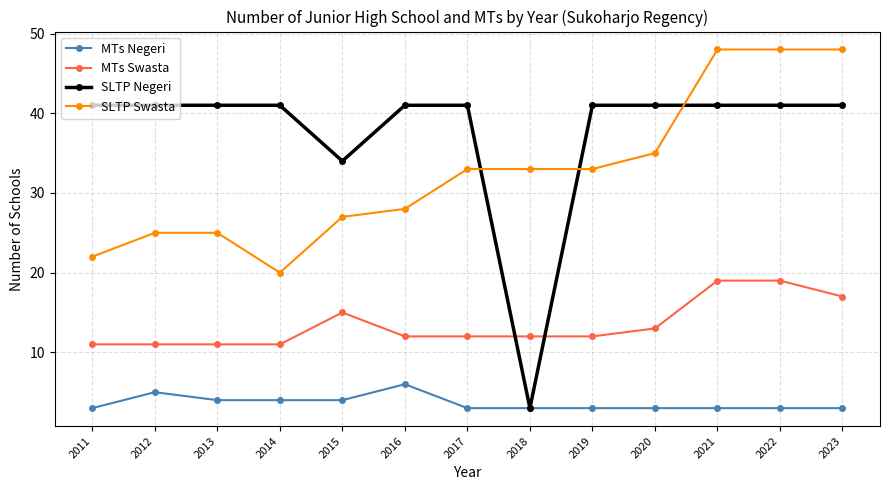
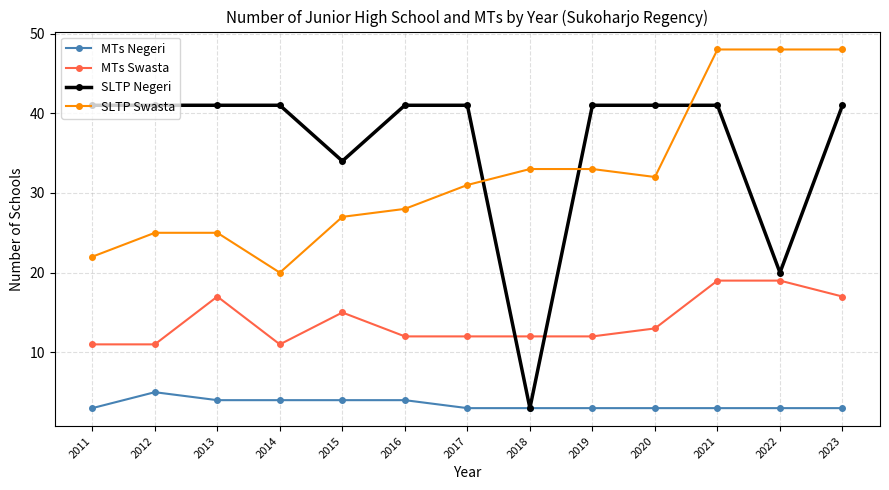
MTs Swasta, 2013: 11 -> 17
MTs Negeri, 2016: 6 -> 4
SLTP Swasta, 2017: 33 -> 31
SLTP Swasta, 2020: 35 -> 32
SLTP Negeri, 2022: 41 -> 20
